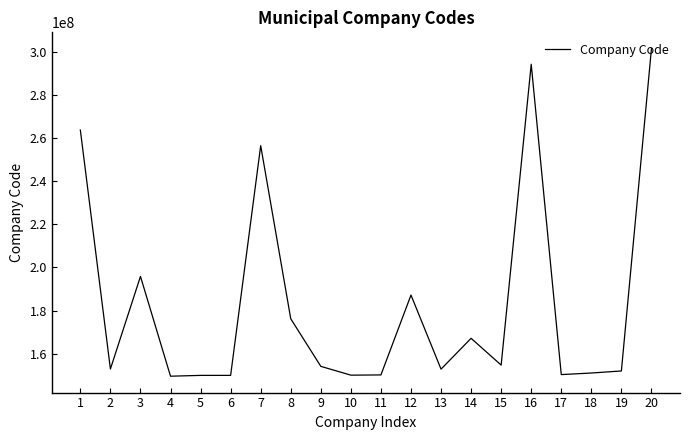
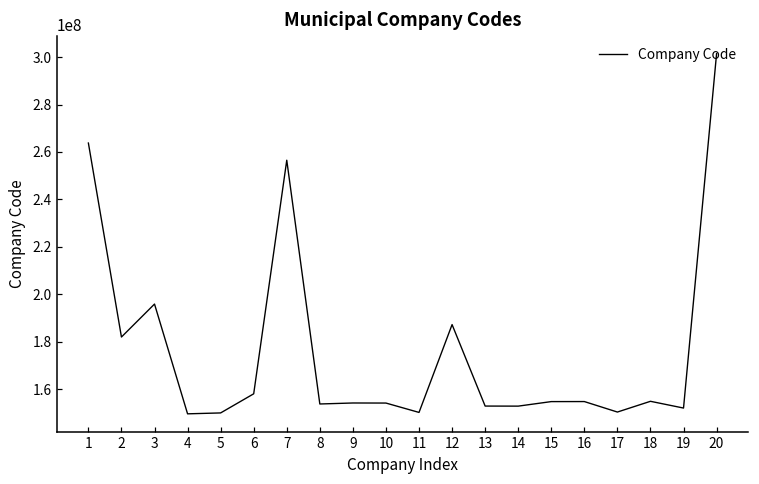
2: 153000000 -> 182000000
6: 150000000 -> 158000000
8: 176000000 -> 154000000
10: 150000000 -> 154000000
14: 167000000 -> 153000000
16: 294000000 -> 155000000
18: 151000000 -> 155000000
